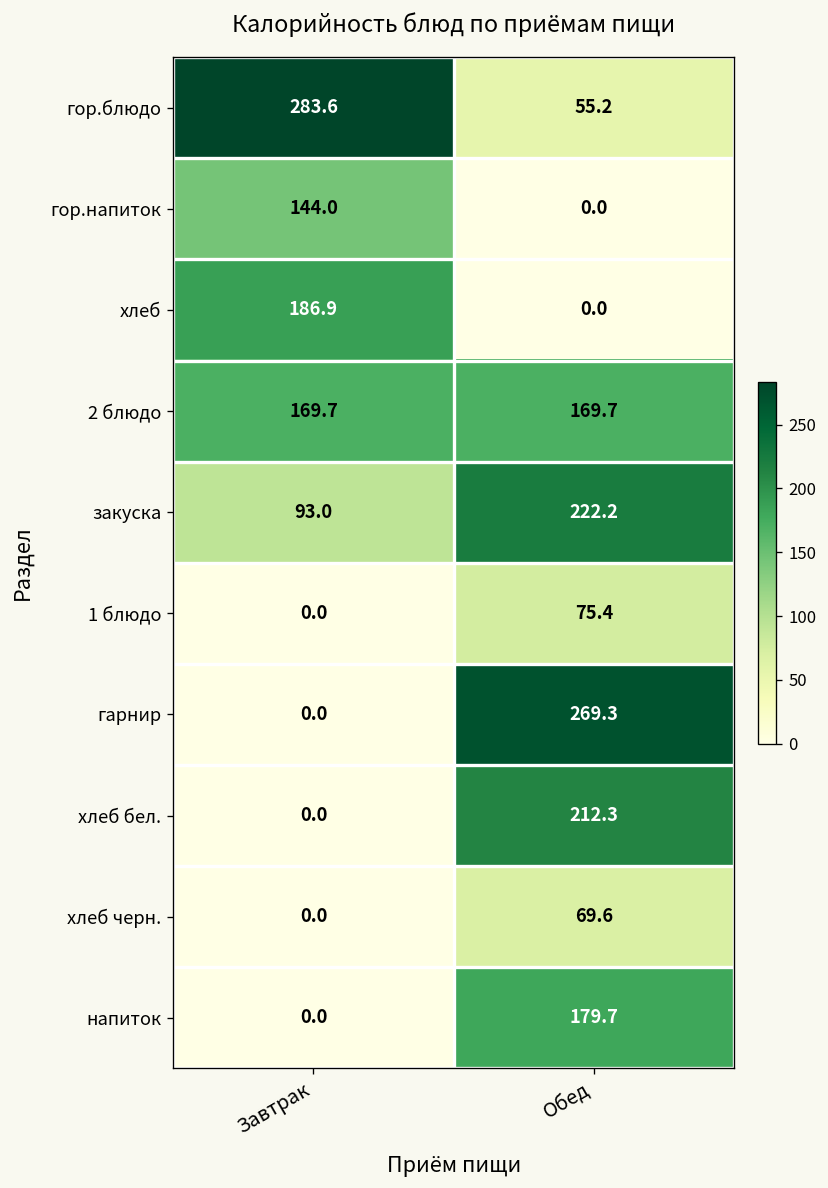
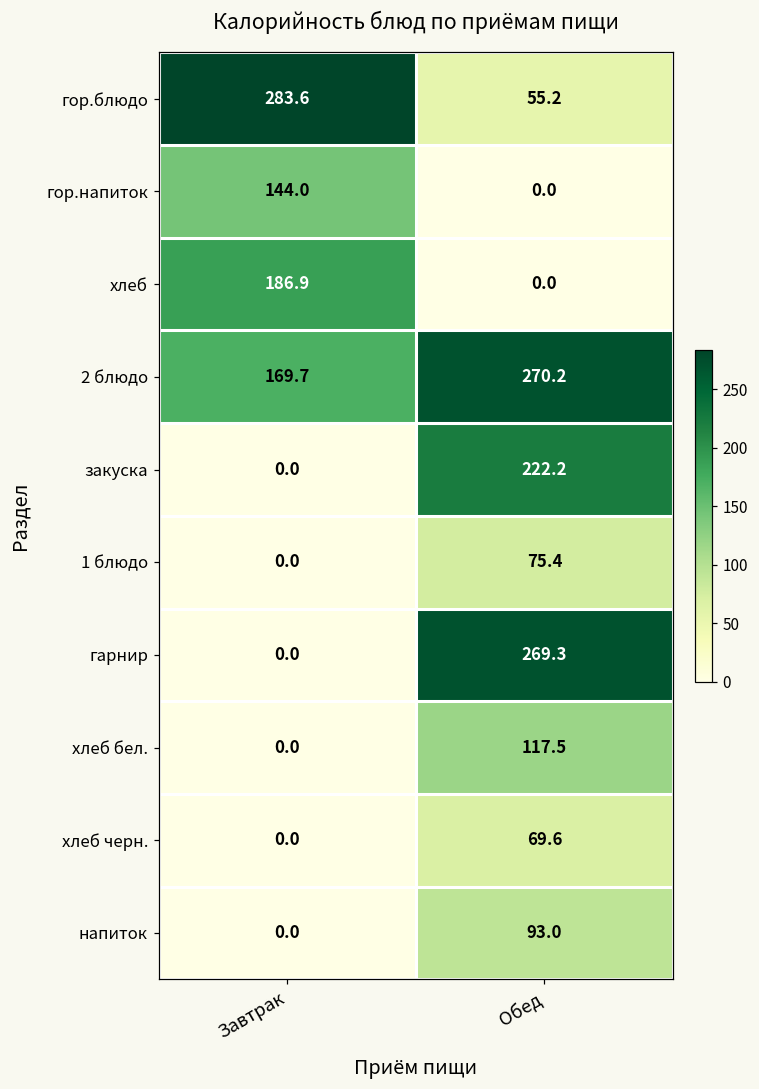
2 блюдо, Обед: 169.7 -> 270.2
закуска, Завтрак: 93.0 -> 0.0
хлеб бел., Обед: 212.3 -> 117.5
напиток, Обед: 179.7 -> 93.0
